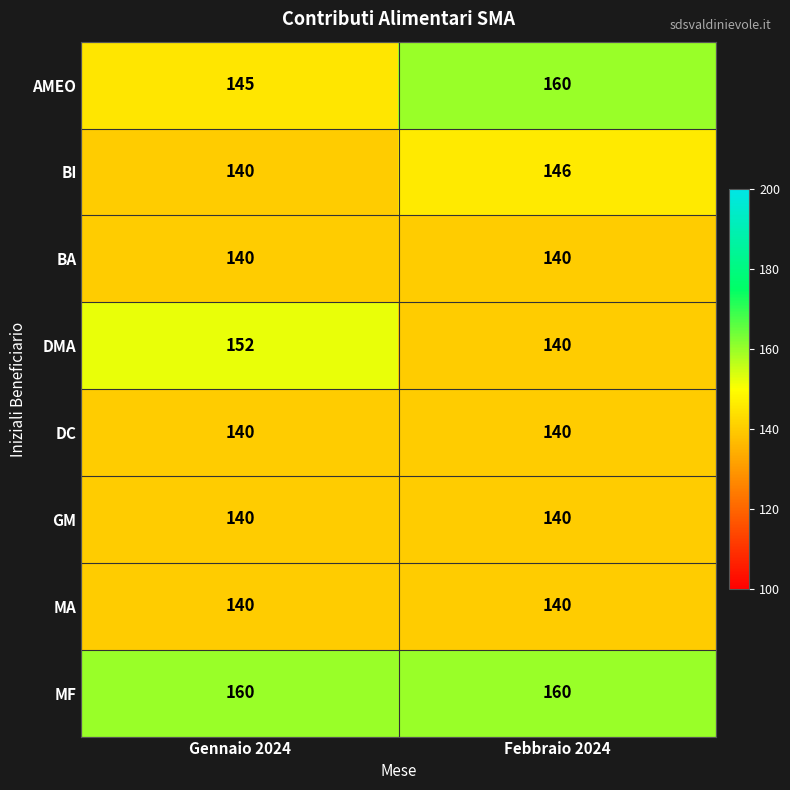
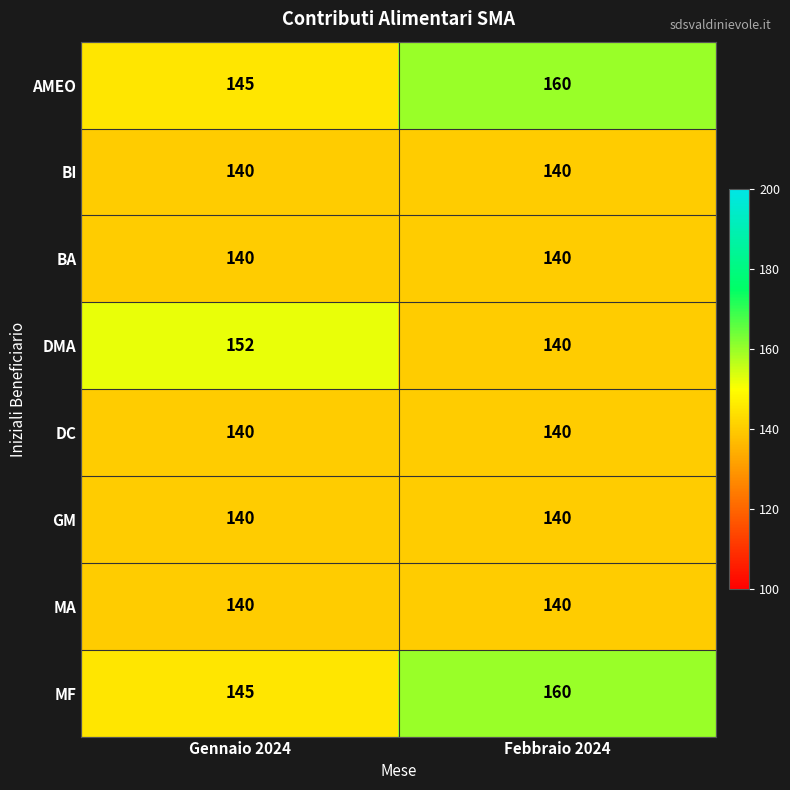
BI, Febbraio 2024: 146 -> 140
MF, Gennaio 2024: 160 -> 145
